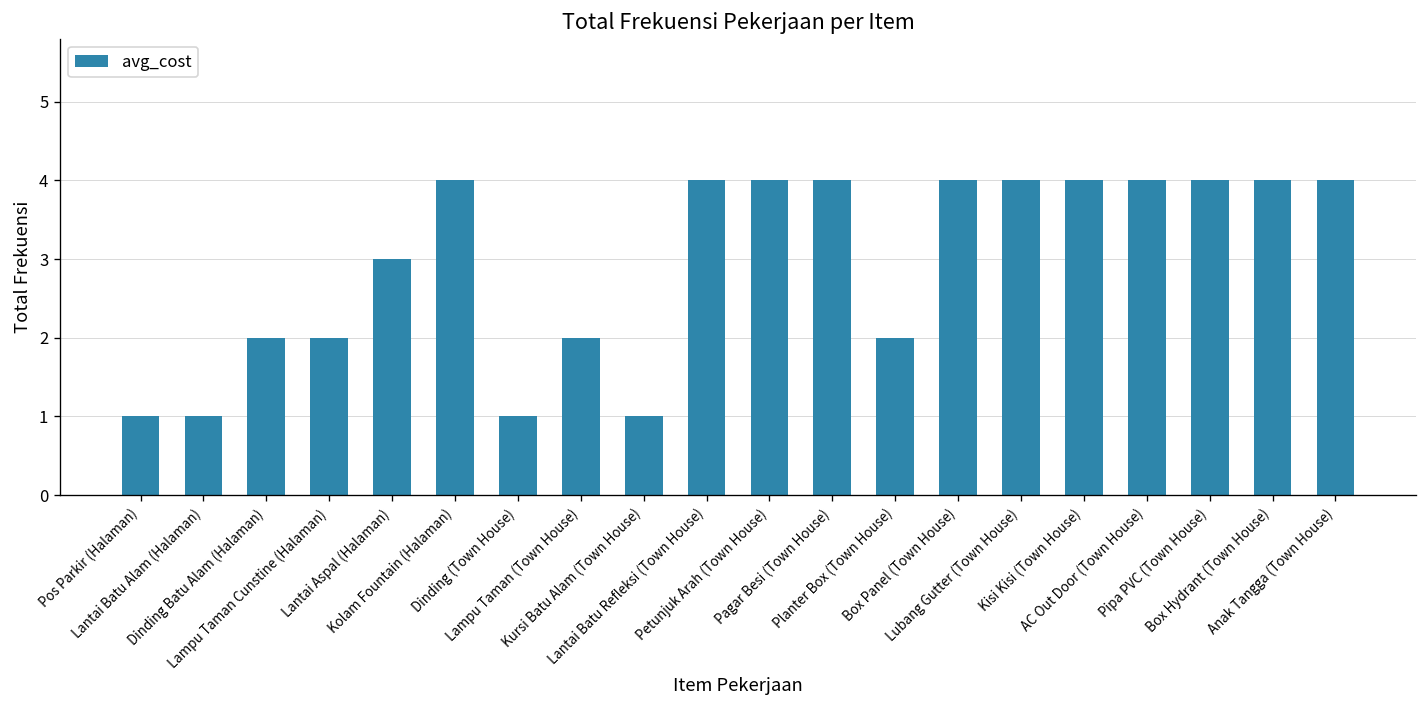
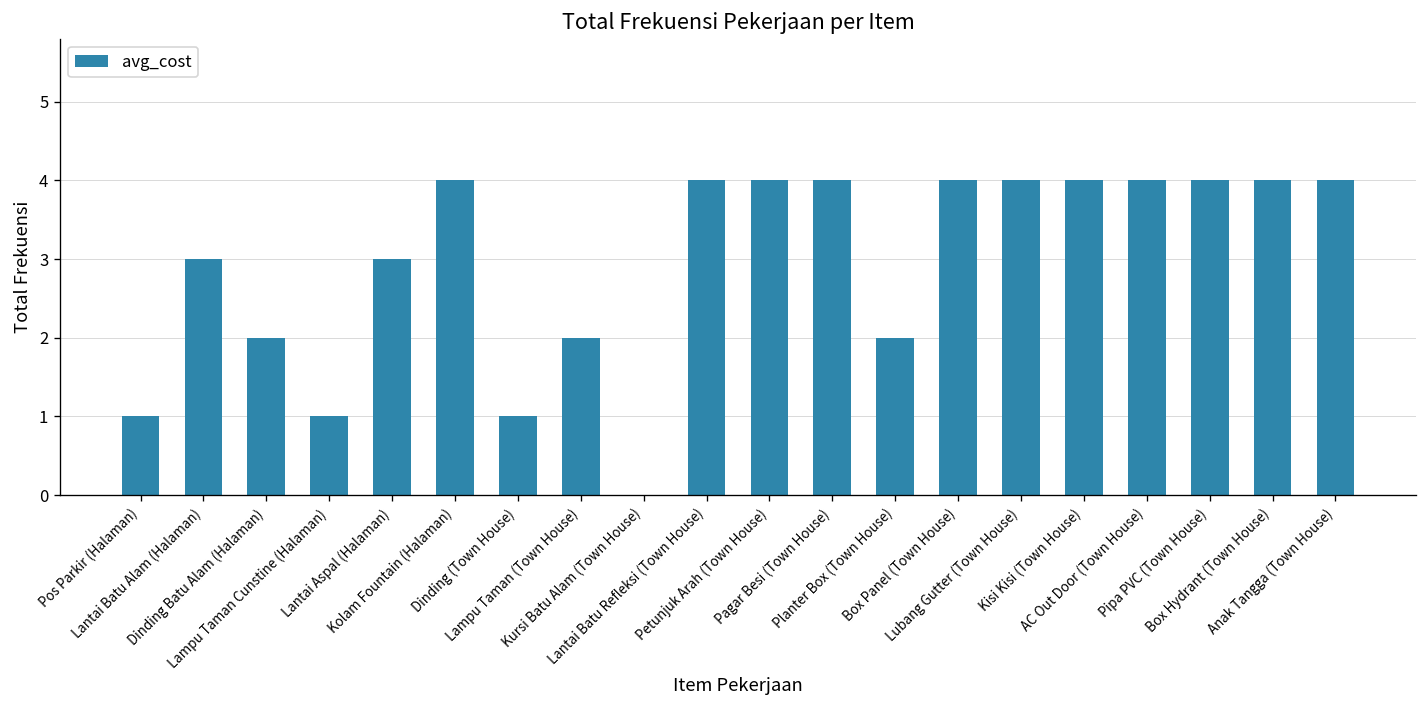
Lantai Batu Alam (Halaman): 1 -> 3
Lampu Taman Cunstine (Halaman): 2 -> 1
Kursi Batu Alam (Town House): 1 -> 0
